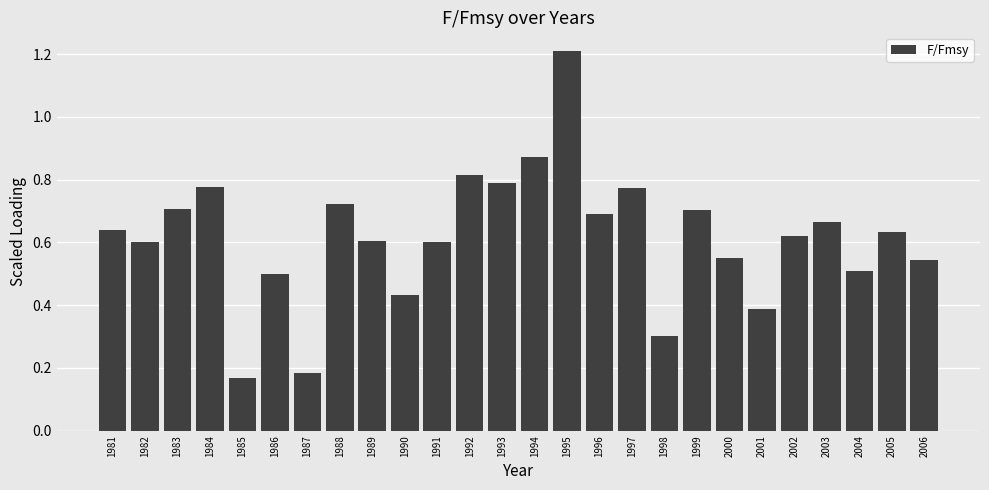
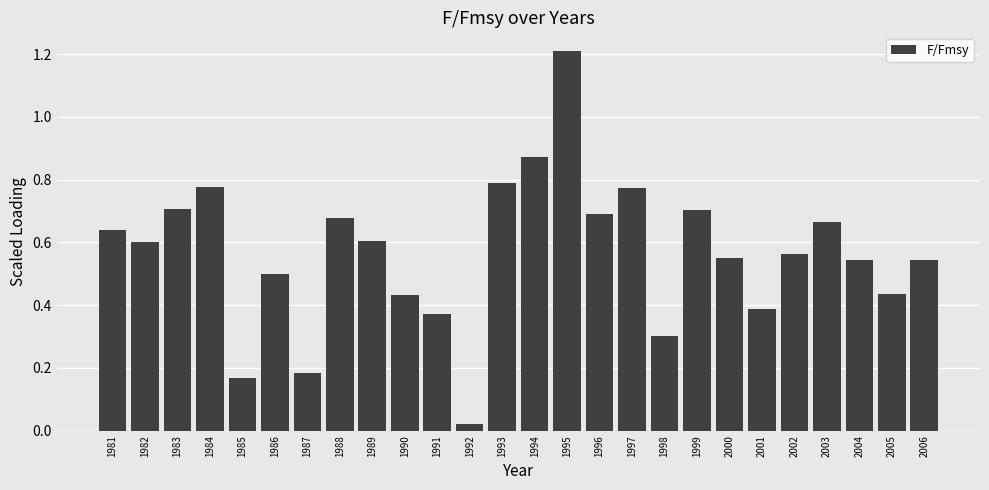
1988: 0.72 -> 0.68
1991: 0.60 -> 0.37
1992: 0.81 -> 0.02
2002: 0.62 -> 0.56
2004: 0.51 -> 0.54
2005: 0.63 -> 0.44
